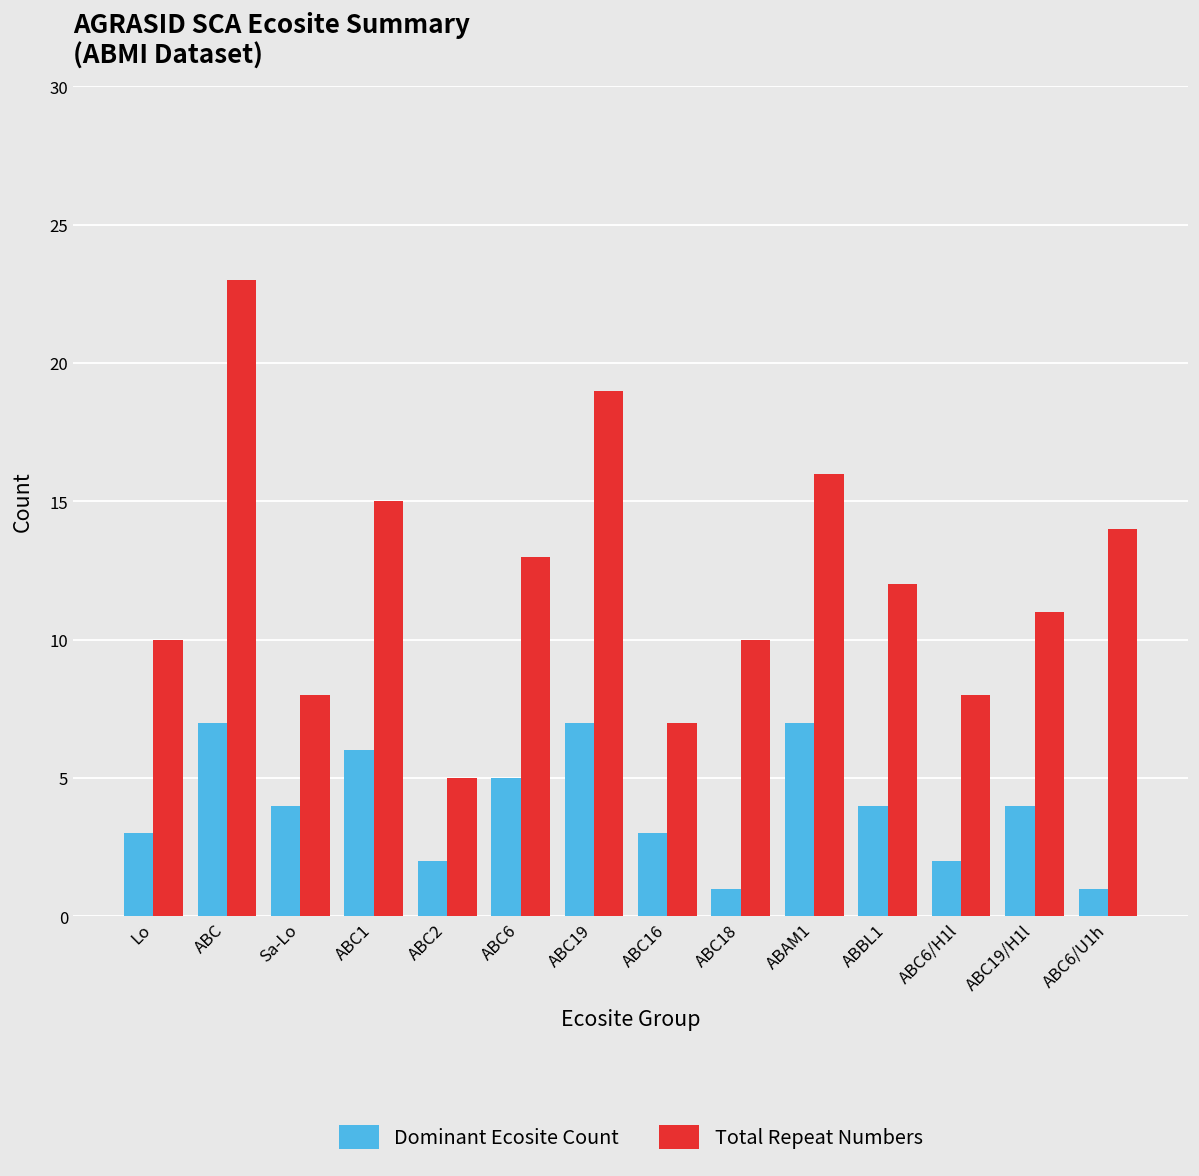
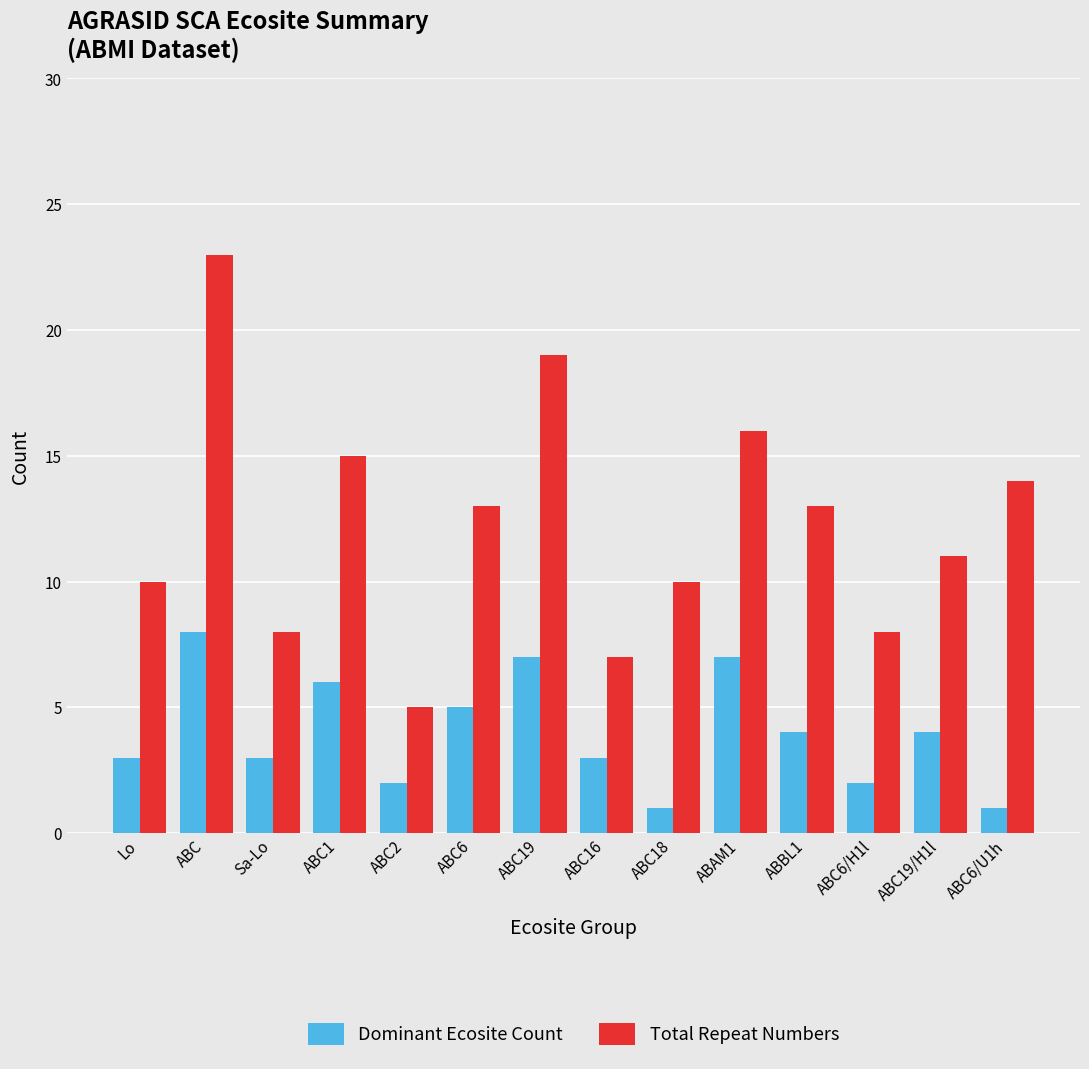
Dominant Ecosite Count, ABC: 7 -> 8
Dominant Ecosite Count, Sa-Lo: 4 -> 3
Total Repeat Numbers, ABBL1: 12 -> 13
